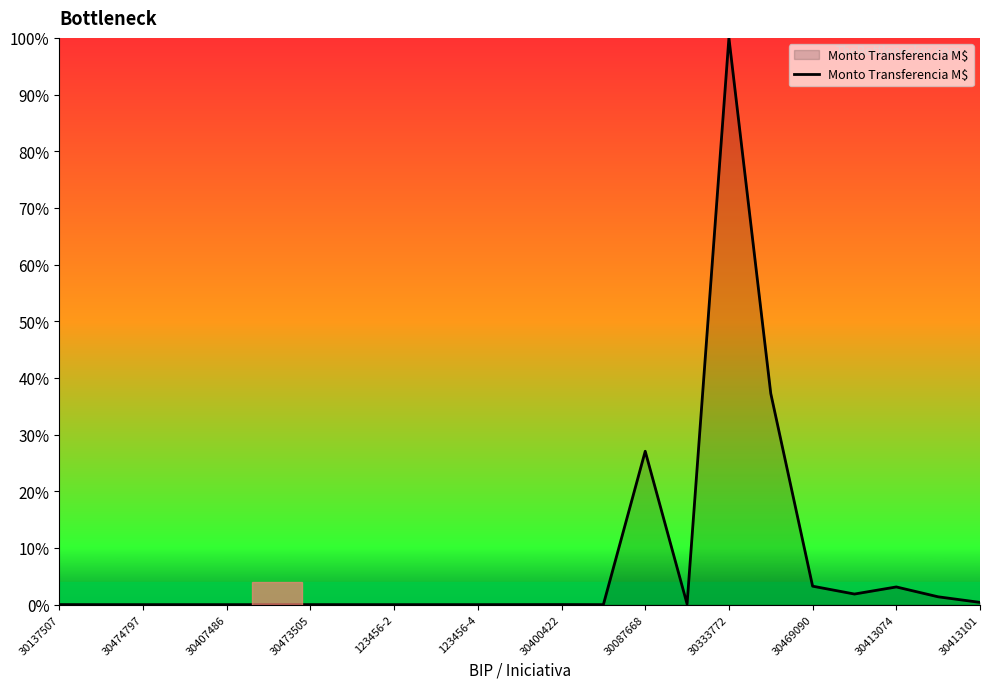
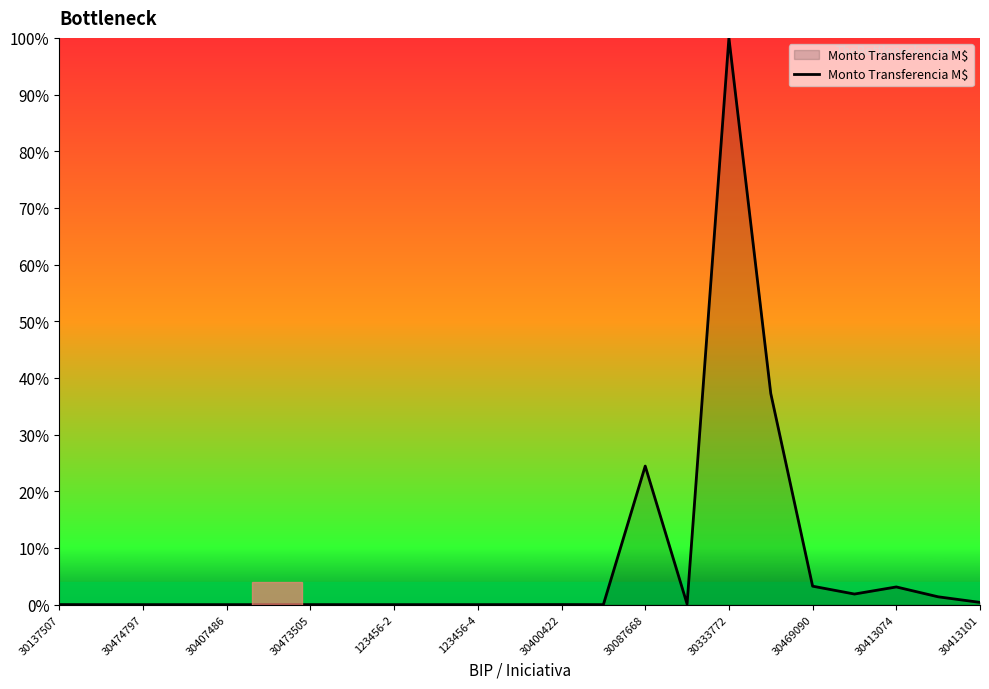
30087668: 27% -> 24%
